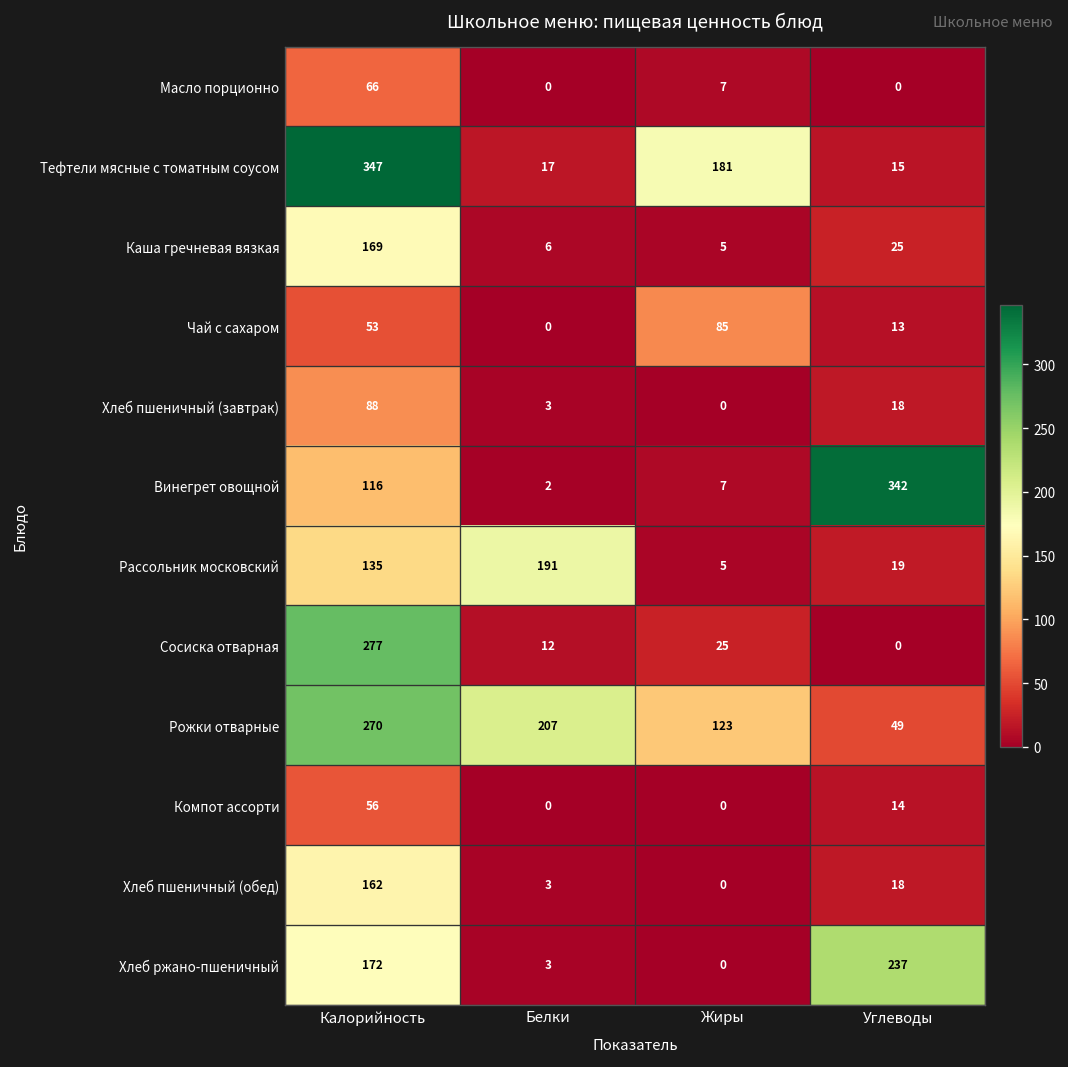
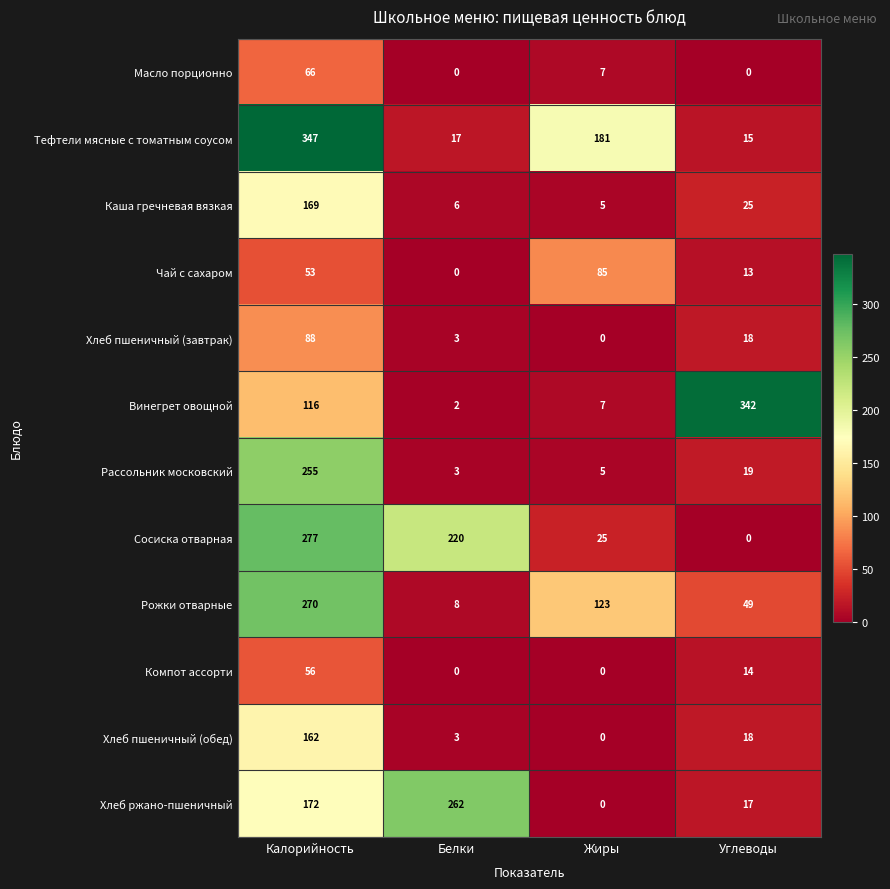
Рассольник московский, Калорийность: 135 -> 255
Рассольник московский, Белки: 191 -> 3
Сосиска отварная, Белки: 12 -> 220
Рожки отварные, Белки: 207 -> 8
Хлеб ржано-пшеничный, Белки: 3 -> 262
Хлеб ржано-пшеничный, Углеводы: 237 -> 17
